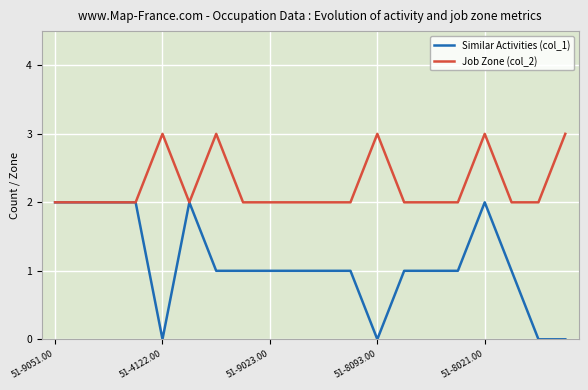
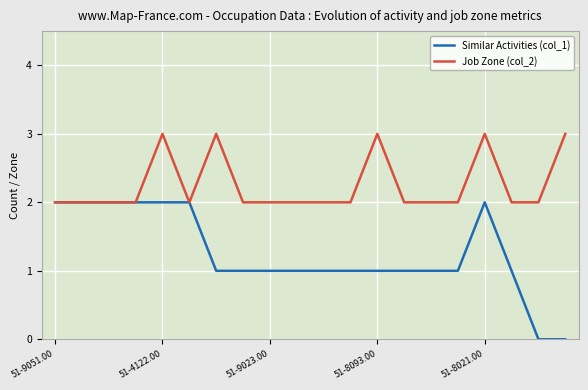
Similar Activities (col_1), 51-4122.00: 0 -> 2
Similar Activities (col_1), 51-8093.00: 0 -> 1
